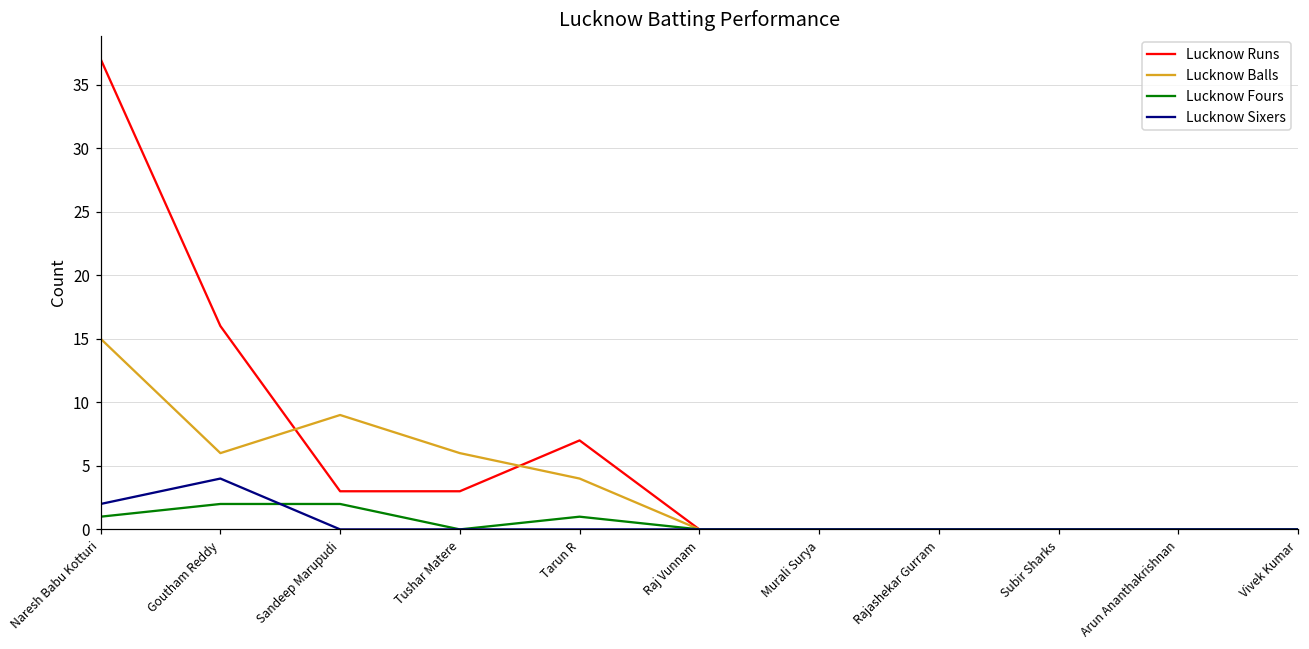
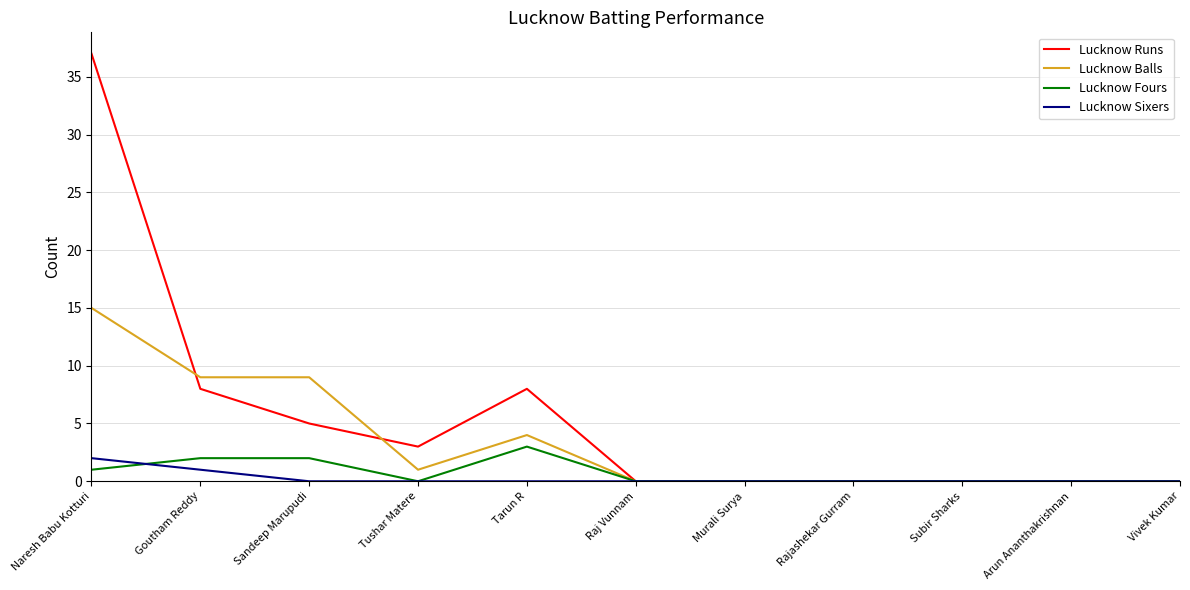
Lucknow Runs, Goutham Reddy: 16 -> 8
Lucknow Balls, Goutham Reddy: 6 -> 9
Lucknow Sixers, Goutham Reddy: 4 -> 1
Lucknow Runs, Sandeep Marupudi: 3 -> 5
Lucknow Balls, Tushar Matere: 6 -> 1
Lucknow Runs, Tarun R: 7 -> 8
Lucknow Fours, Tarun R: 1 -> 3
